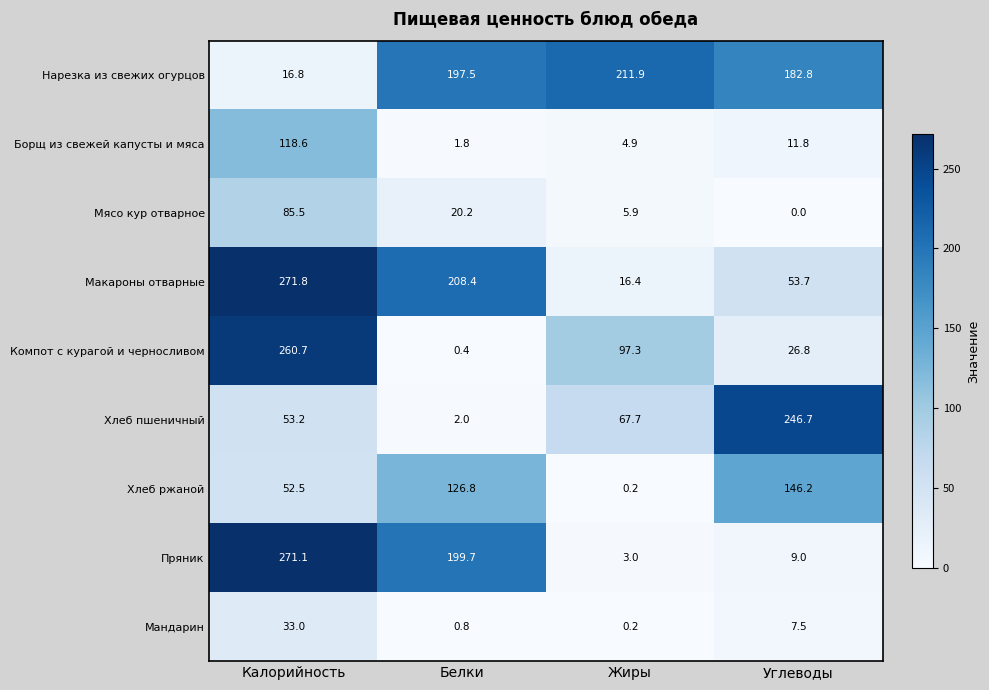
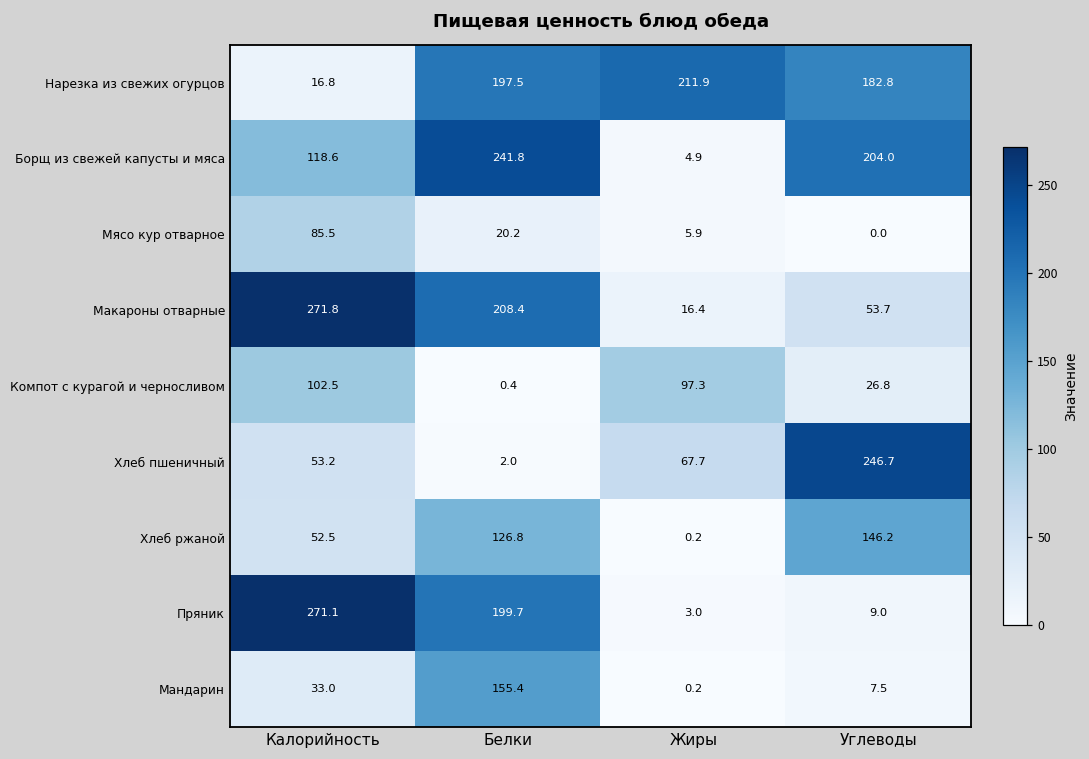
Борщ из свежей капусты и мяса, Белки: 1.8 -> 241.8
Борщ из свежей капусты и мяса, Углеводы: 11.8 -> 204.0
Компот с курагой и черносливом, Калорийность: 260.7 -> 102.5
Мандарин, Белки: 0.8 -> 155.4
